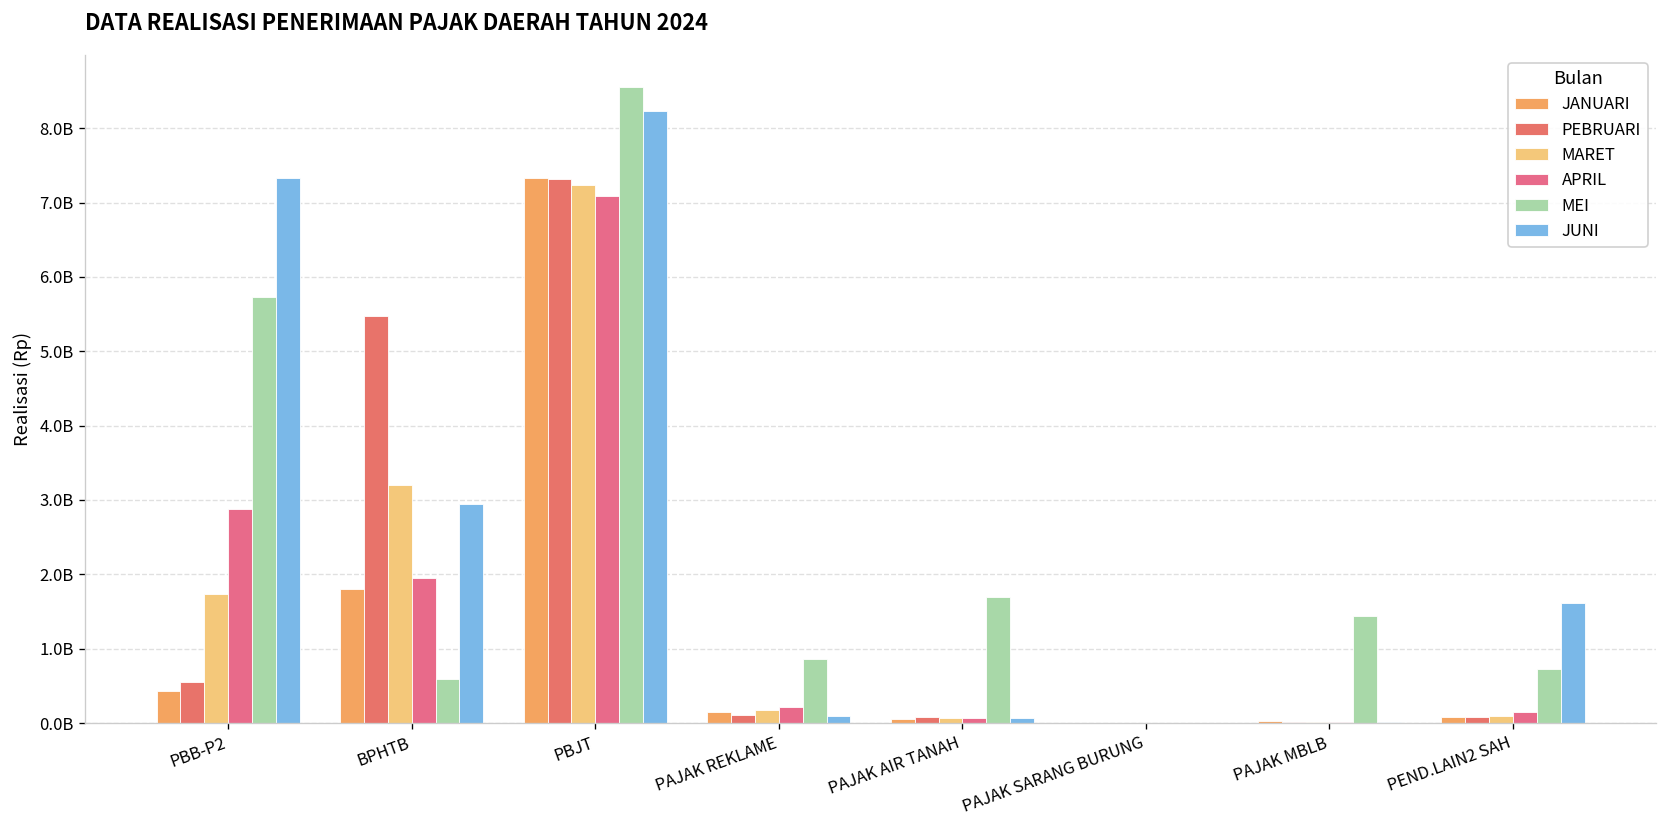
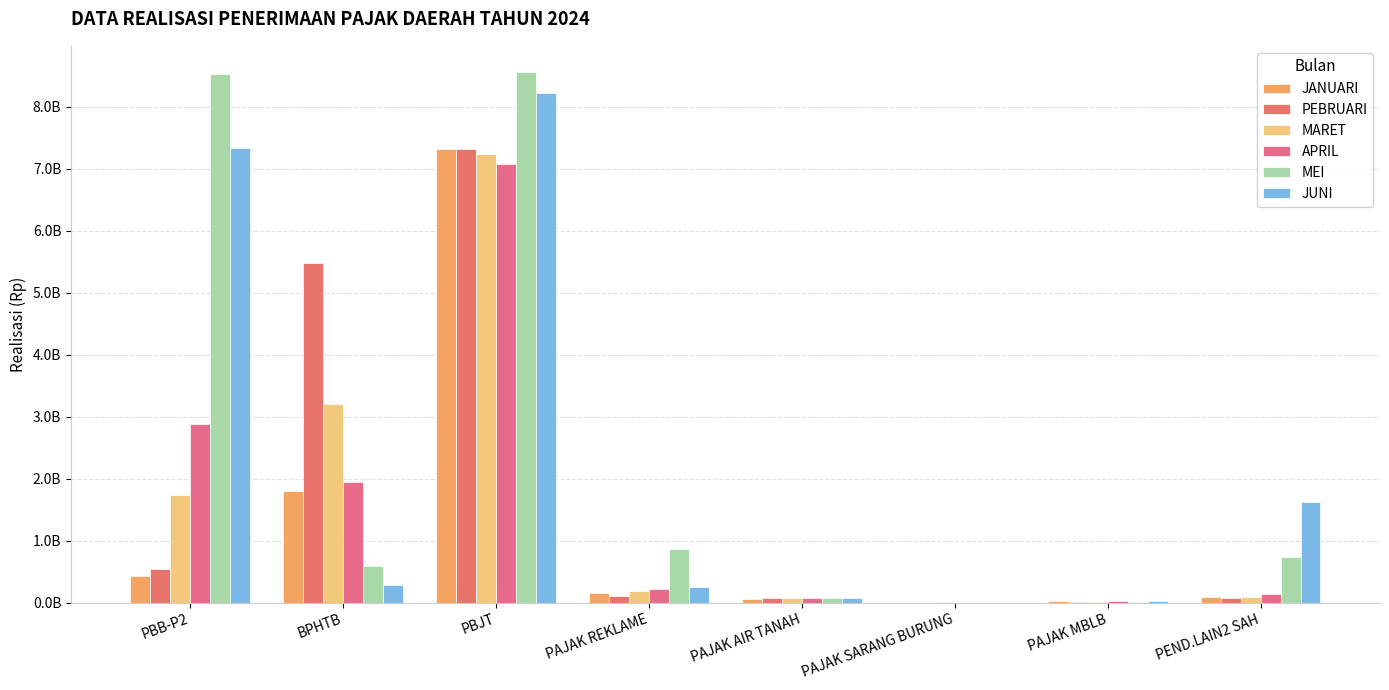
MEI, PBB-P2: 5700000000 -> 8500000000
JUNI, BPHTB: 2900000000 -> 300000000
JUNI, PAJAK REKLAME: 100000000 -> 200000000
MEI, PAJAK AIR TANAH: 1700000000 -> 100000000
MEI, PAJAK MBLB: 1400000000 -> 0
